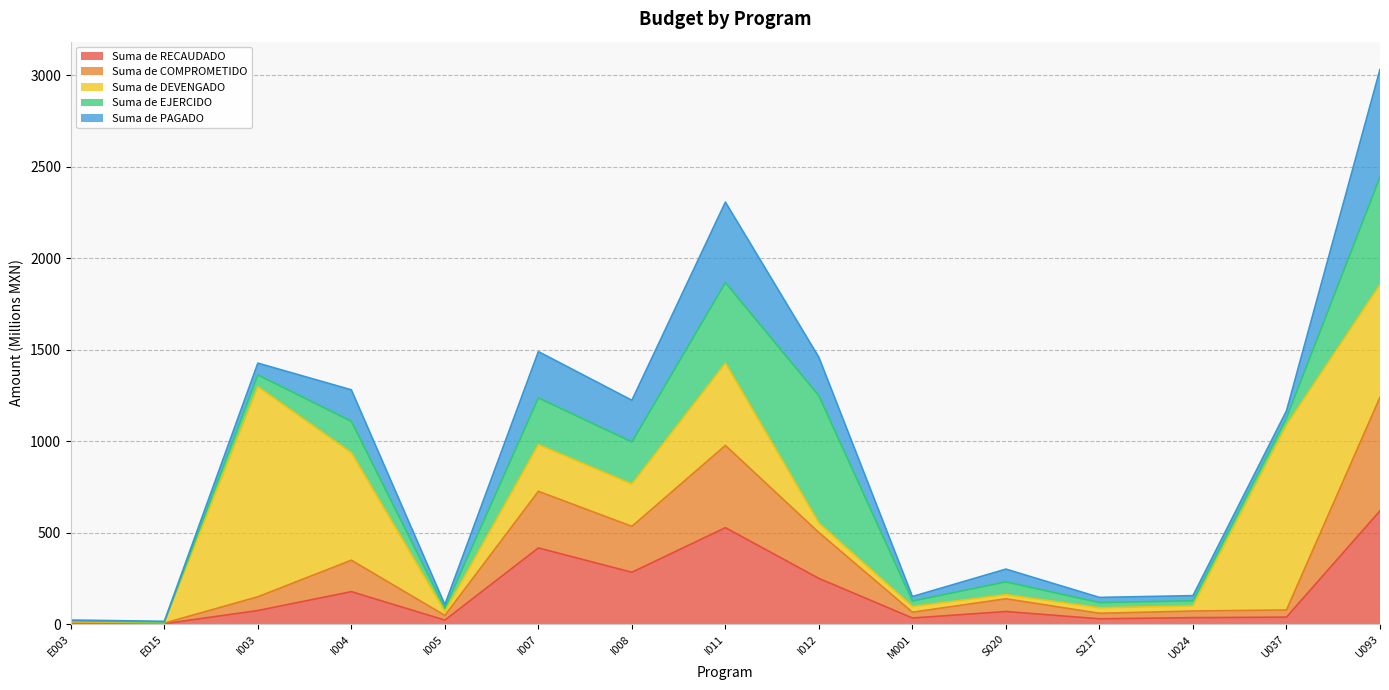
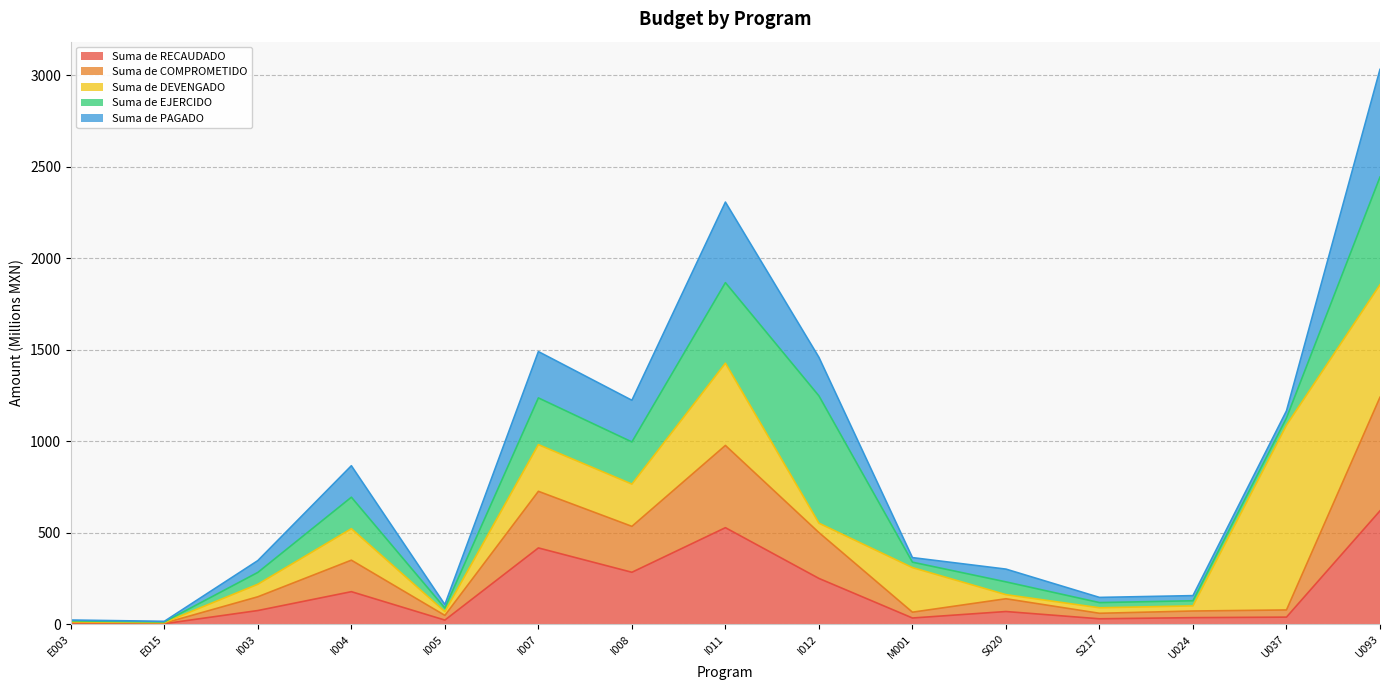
Suma de DEVENGADO, I003: 1150 -> 70
Suma de DEVENGADO, I004: 590 -> 170
Suma de DEVENGADO, M001: 30 -> 240
